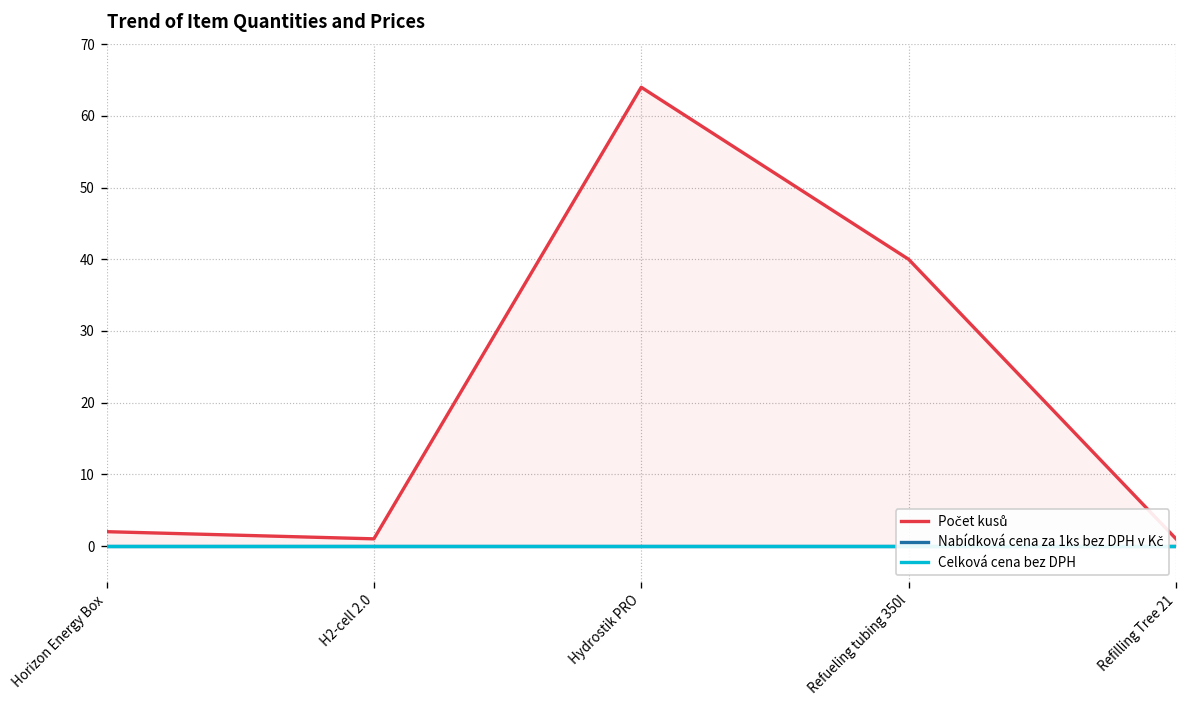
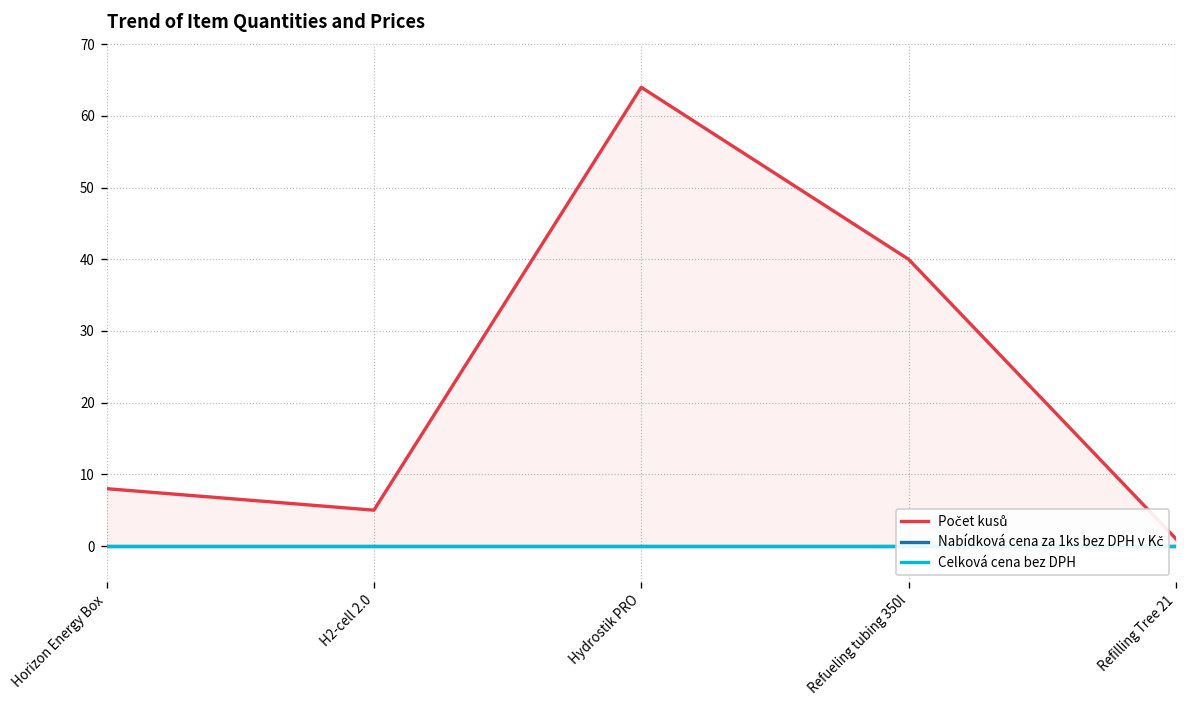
Počet kusů, Horizon Energy Box: 2 -> 8
Počet kusů, H2-cell 2.0: 1 -> 5
